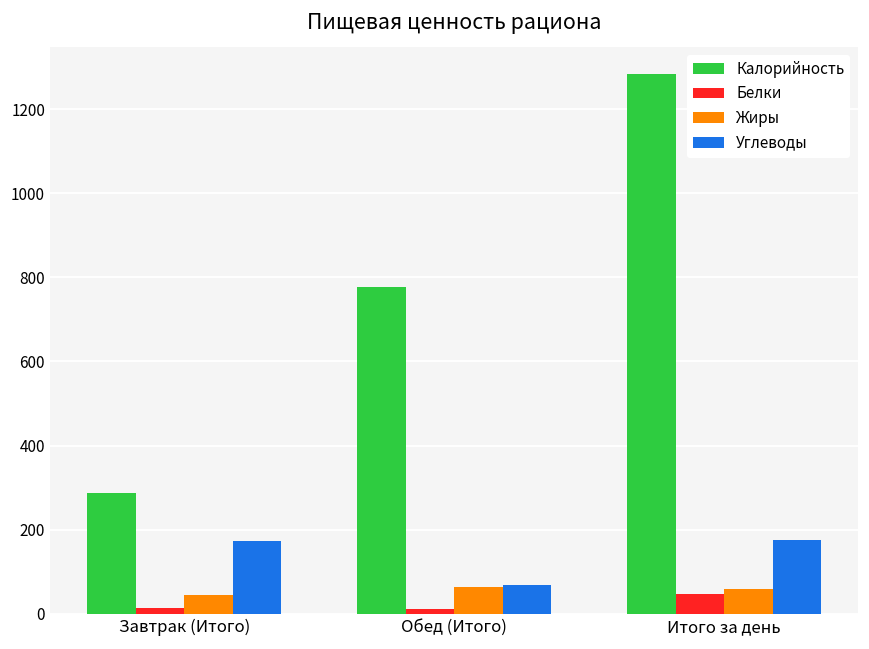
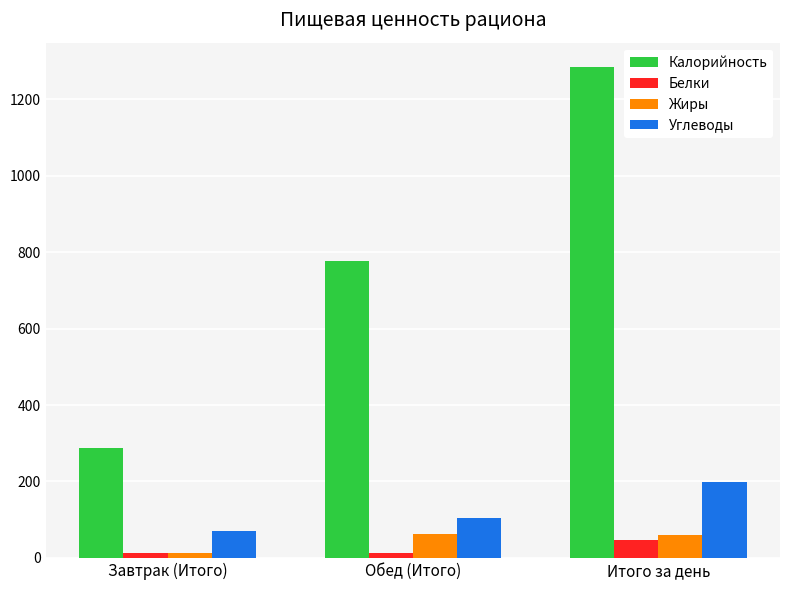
Жиры, Завтрак (Итого): 50 -> 10
Углеводы, Завтрак (Итого): 170 -> 70
Углеводы, Обед (Итого): 70 -> 110
Углеводы, Итого за день: 180 -> 200
